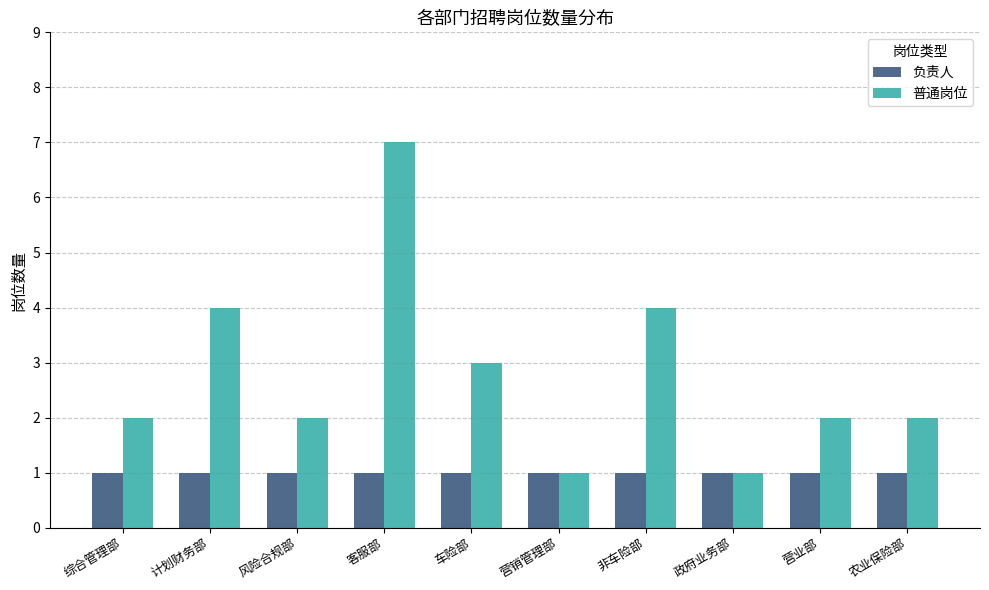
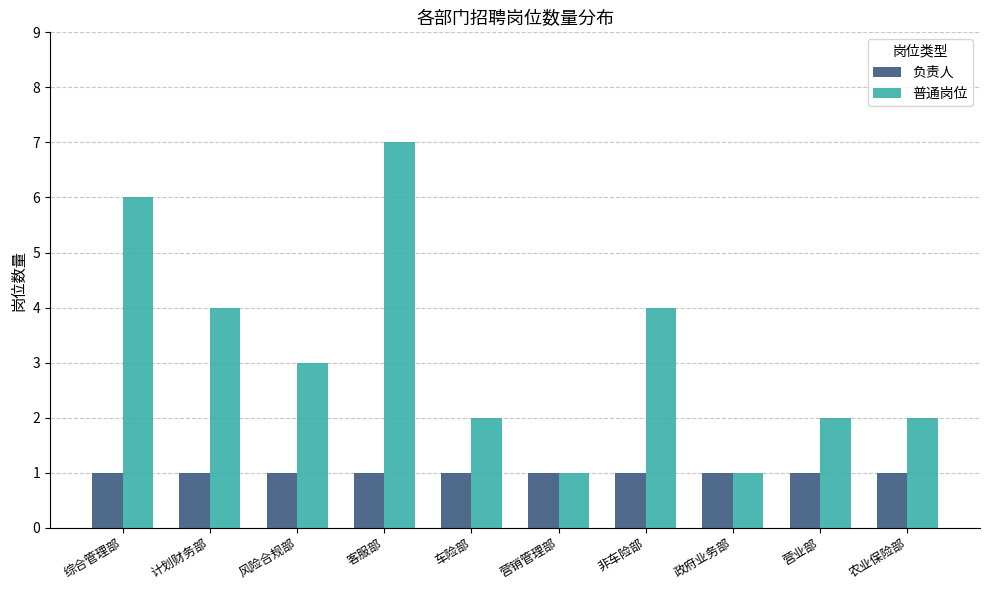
普通岗位, 综合管理部: 2 -> 6
普通岗位, 风险合规部: 2 -> 3
普通岗位, 车险部: 3 -> 2
